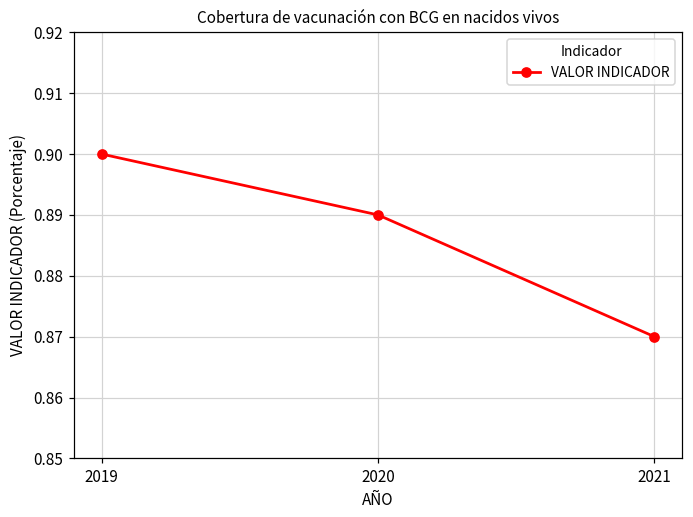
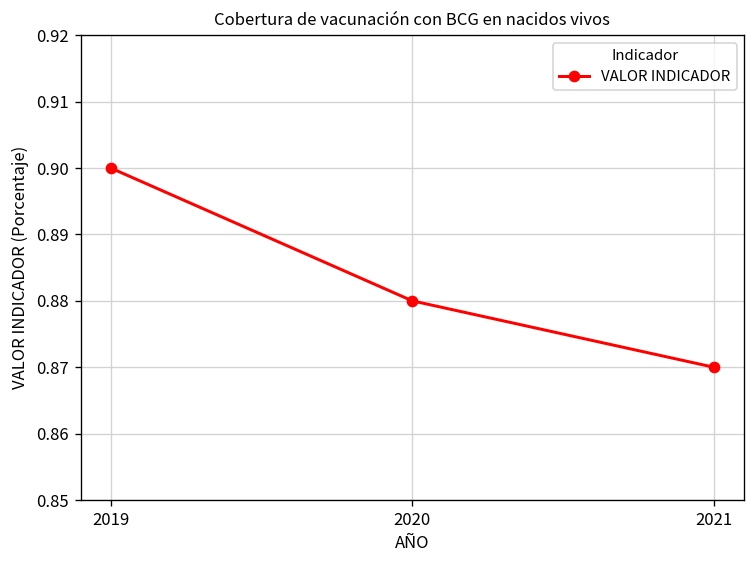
2020: 0.89 -> 0.88
